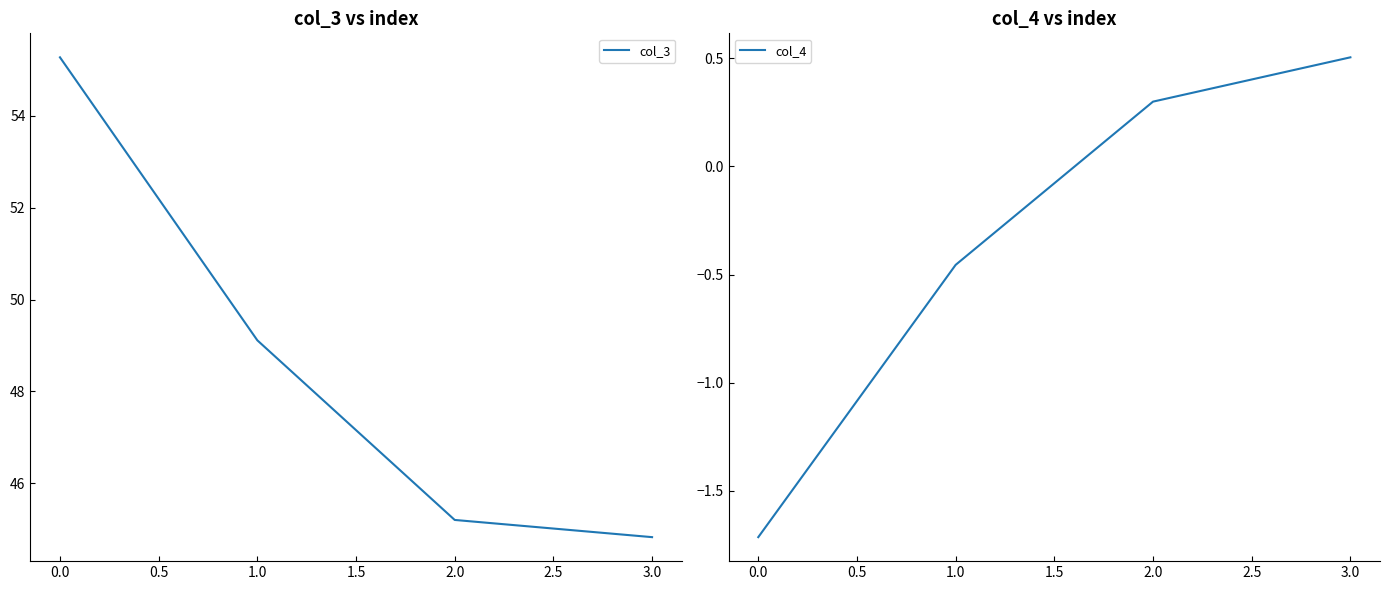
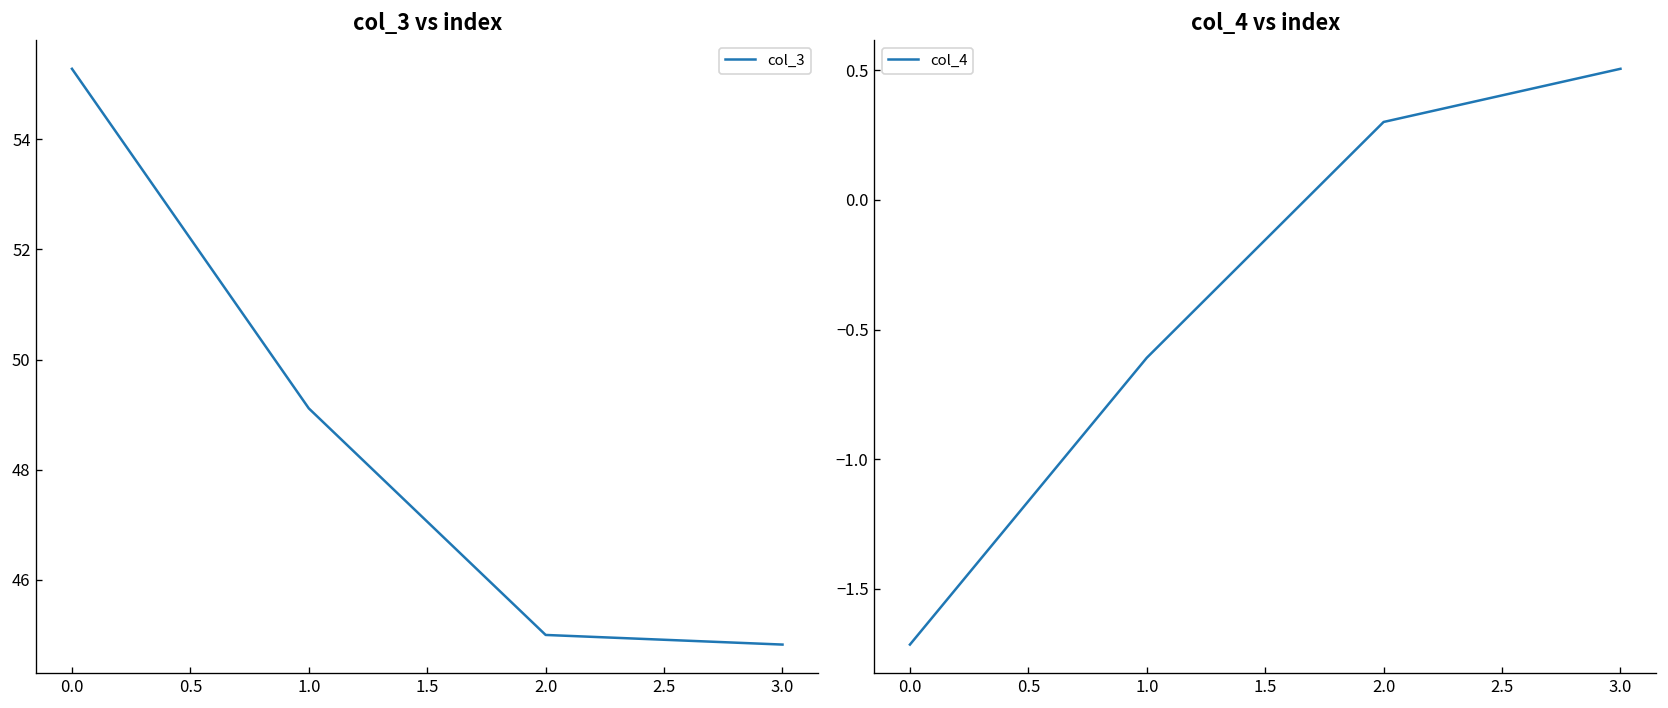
col_3 vs index, 2.0: 45.2 -> 45.0
col_4 vs index, 1.0: -0.46 -> -0.61
